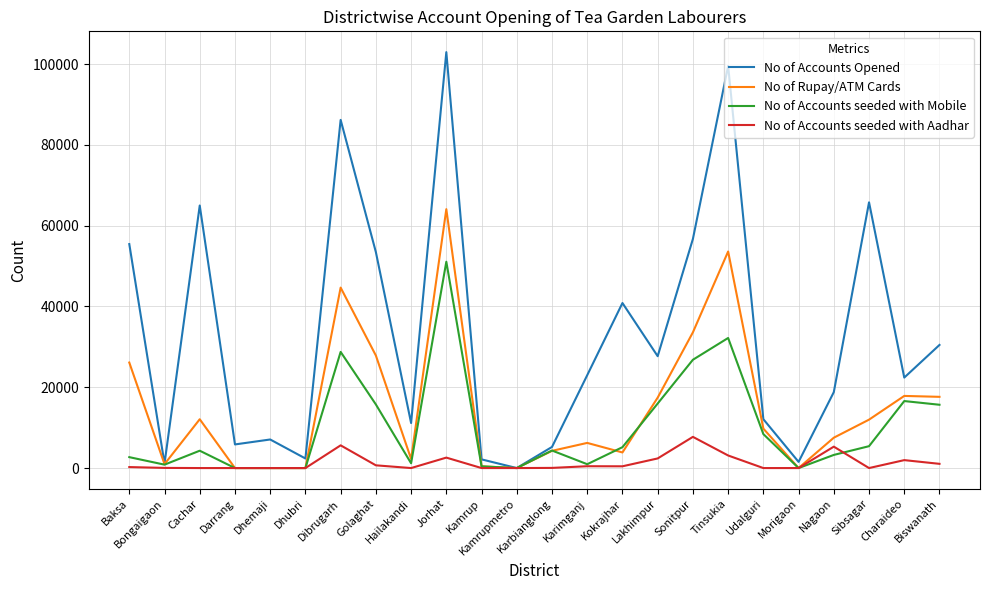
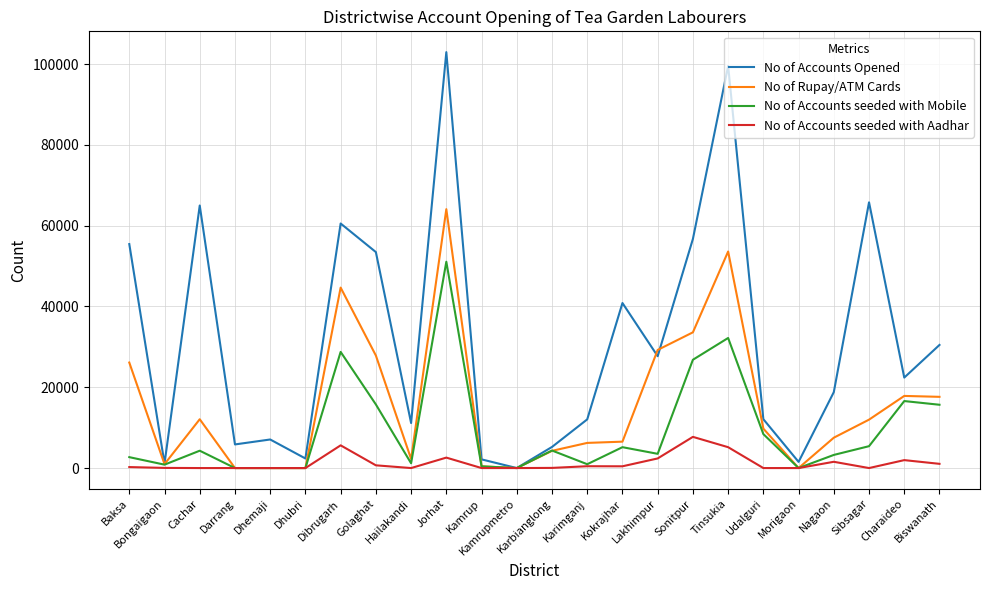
No of Accounts Opened, Dibrugarh: 86000 -> 61000
No of Accounts Opened, Karimganj: 23000 -> 12000
No of Rupay/ATM Cards, Kokrajhar: 4000 -> 7000
No of Rupay/ATM Cards, Lakhimpur: 17000 -> 29000
No of Accounts seeded with Mobile, Lakhimpur: 16000 -> 4000
No of Accounts seeded with Aadhar, Tinsukia: 3000 -> 5000
No of Accounts seeded with Aadhar, Nagaon: 5000 -> 2000
